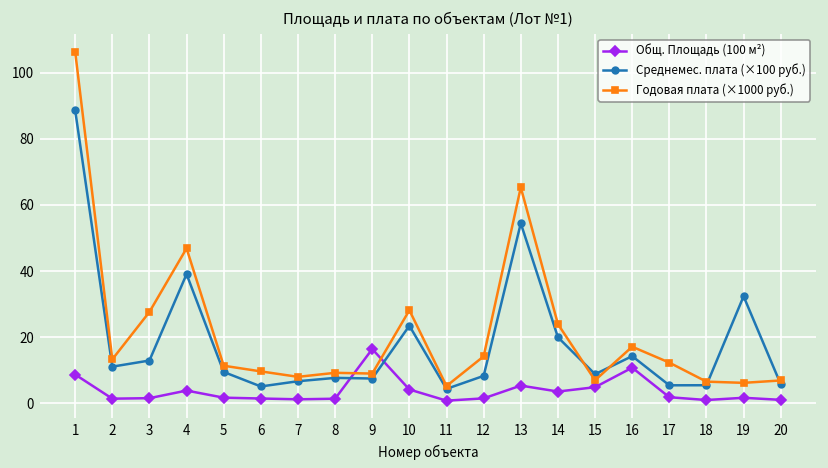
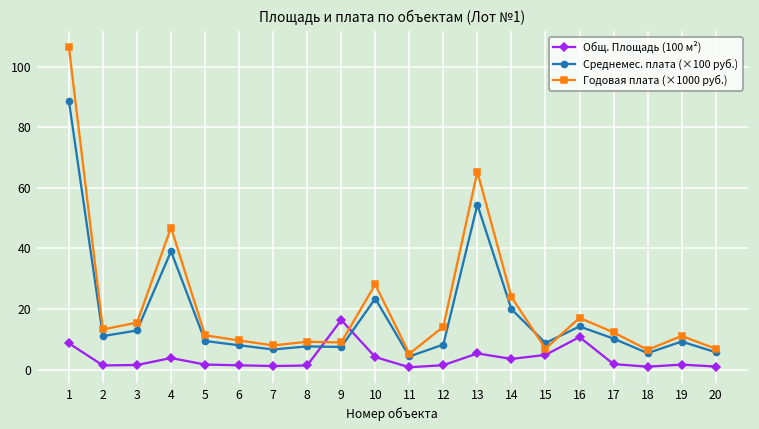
Годовая плата (×1000 руб.), 3: 28 -> 15
Среднемес. плата (×100 руб.), 6: 5 -> 8
Среднемес. плата (×100 руб.), 17: 5 -> 10
Среднемес. плата (×100 руб.), 19: 32 -> 9
Годовая плата (×1000 руб.), 19: 6 -> 11
